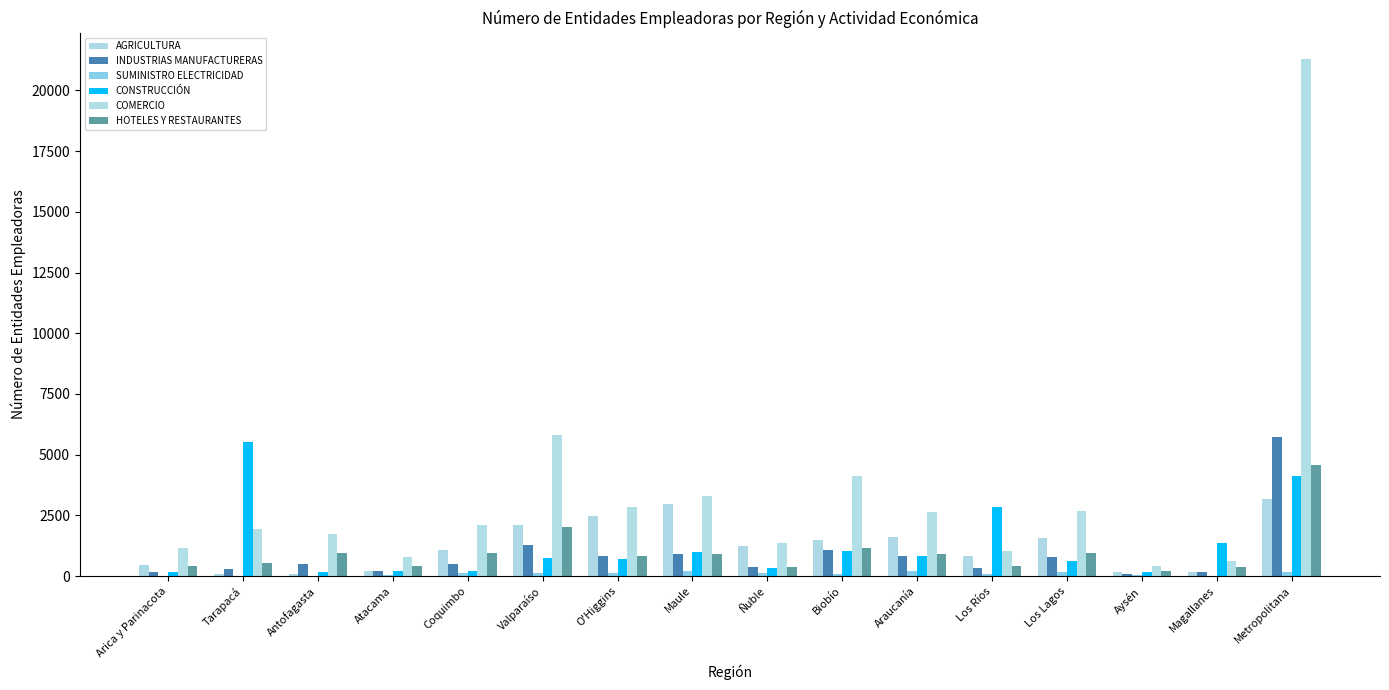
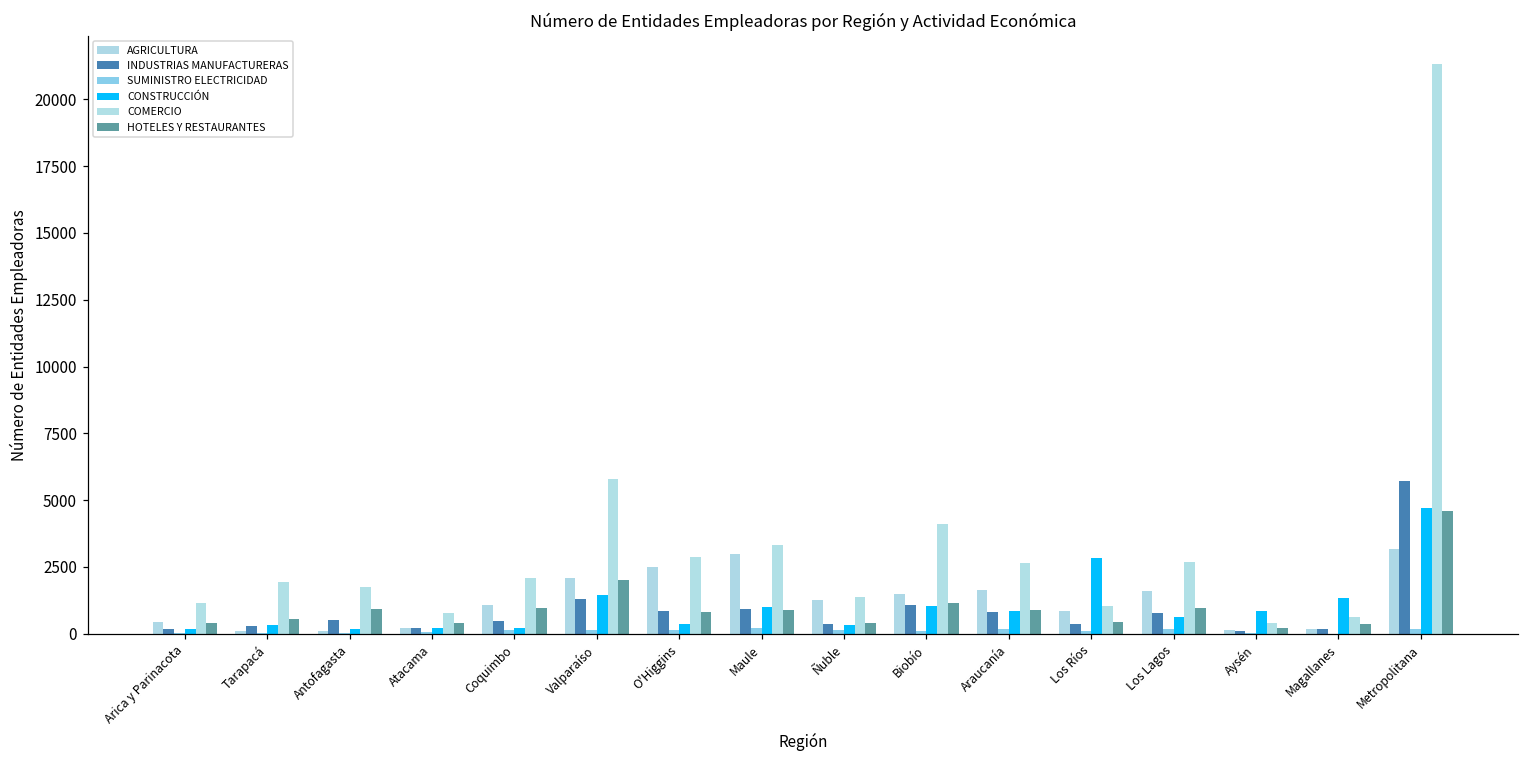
CONSTRUCCIÓN, Tarapacá: 5500 -> 300
CONSTRUCCIÓN, Valparaíso: 800 -> 1500
CONSTRUCCIÓN, O'Higgins: 700 -> 400
CONSTRUCCIÓN, Aysén: 200 -> 900
CONSTRUCCIÓN, Metropolitana: 4100 -> 4700
